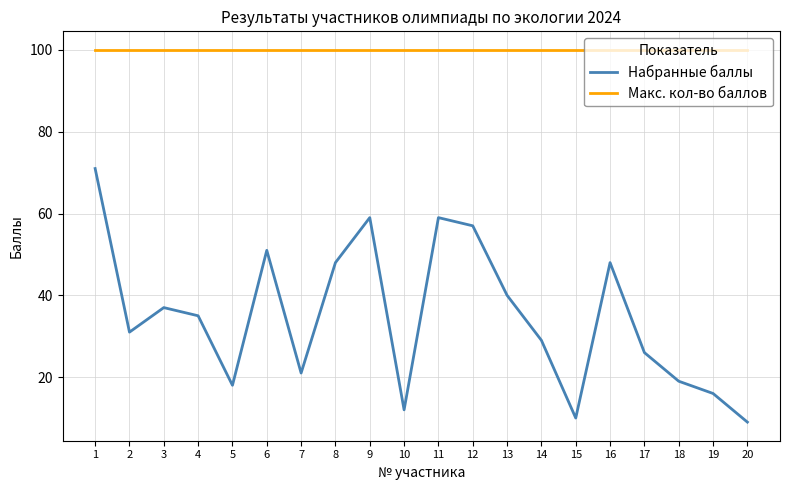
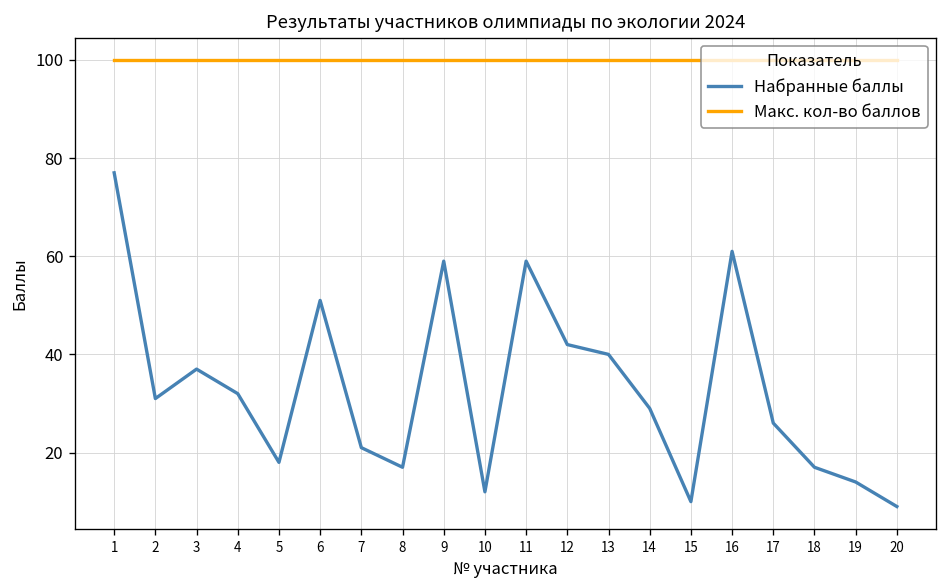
Набранные баллы, 1: 71 -> 77
Набранные баллы, 4: 35 -> 32
Набранные баллы, 8: 48 -> 17
Набранные баллы, 12: 57 -> 42
Набранные баллы, 16: 48 -> 61
Набранные баллы, 18: 19 -> 17
Набранные баллы, 19: 16 -> 14
